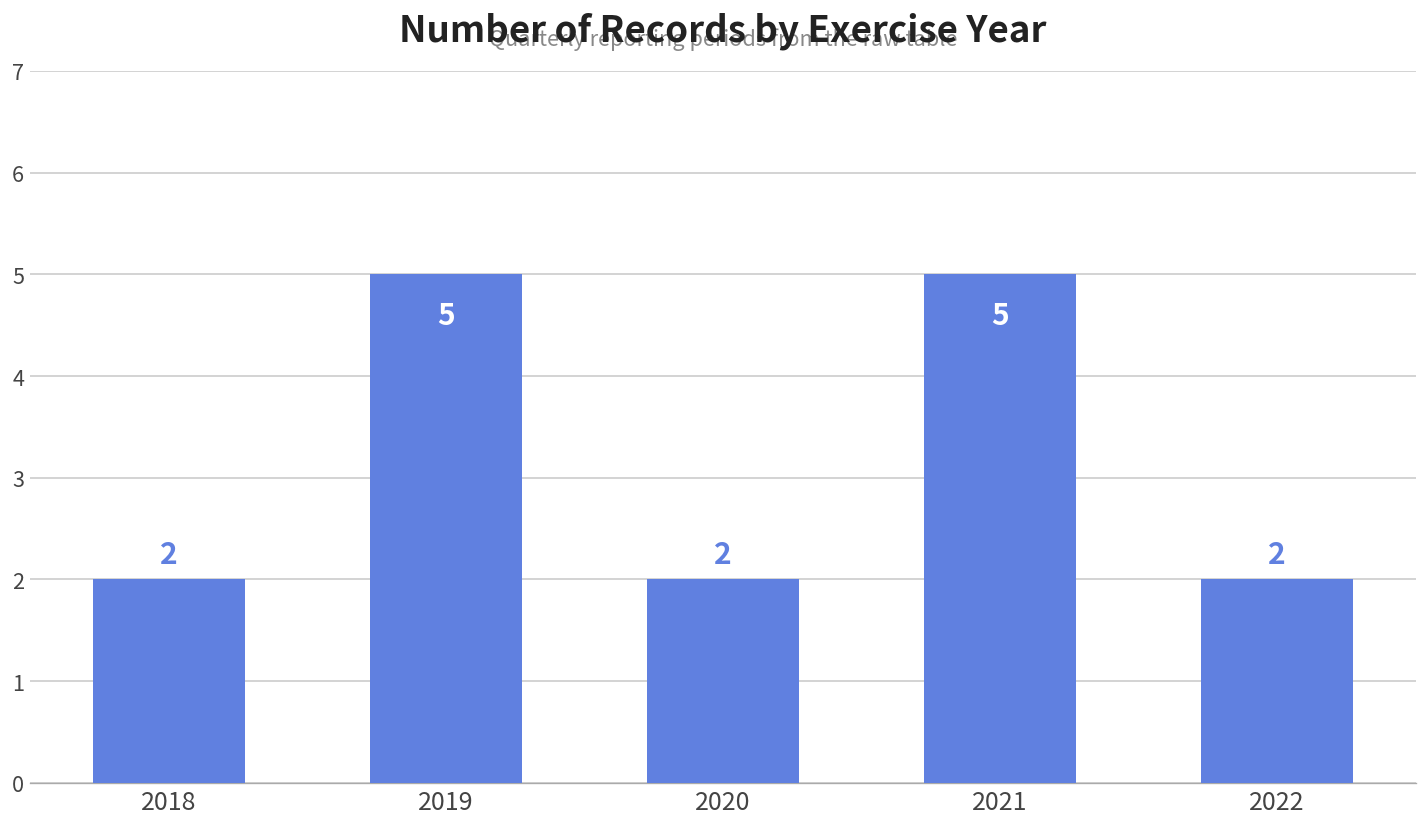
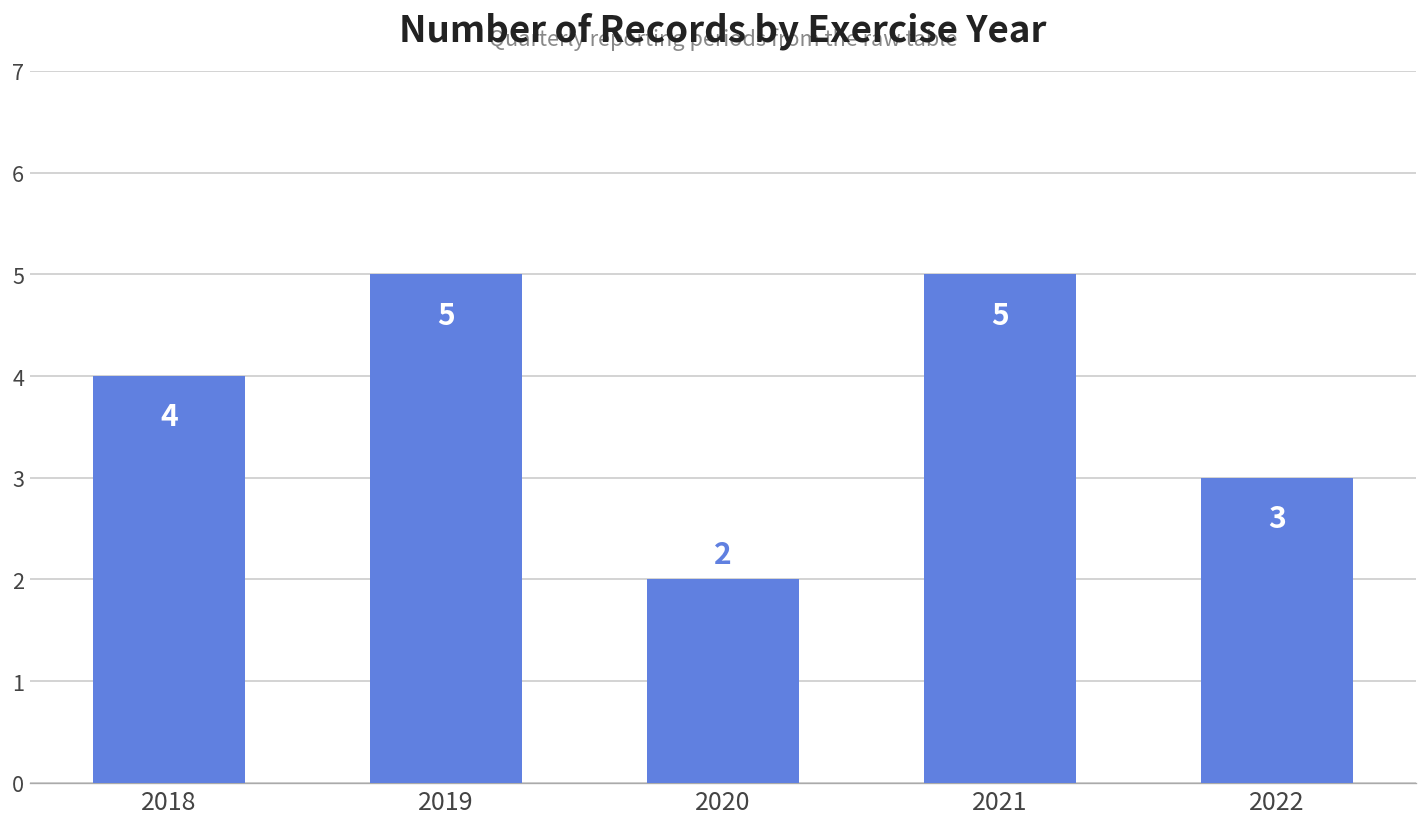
2018: 2 -> 4
2022: 2 -> 3
